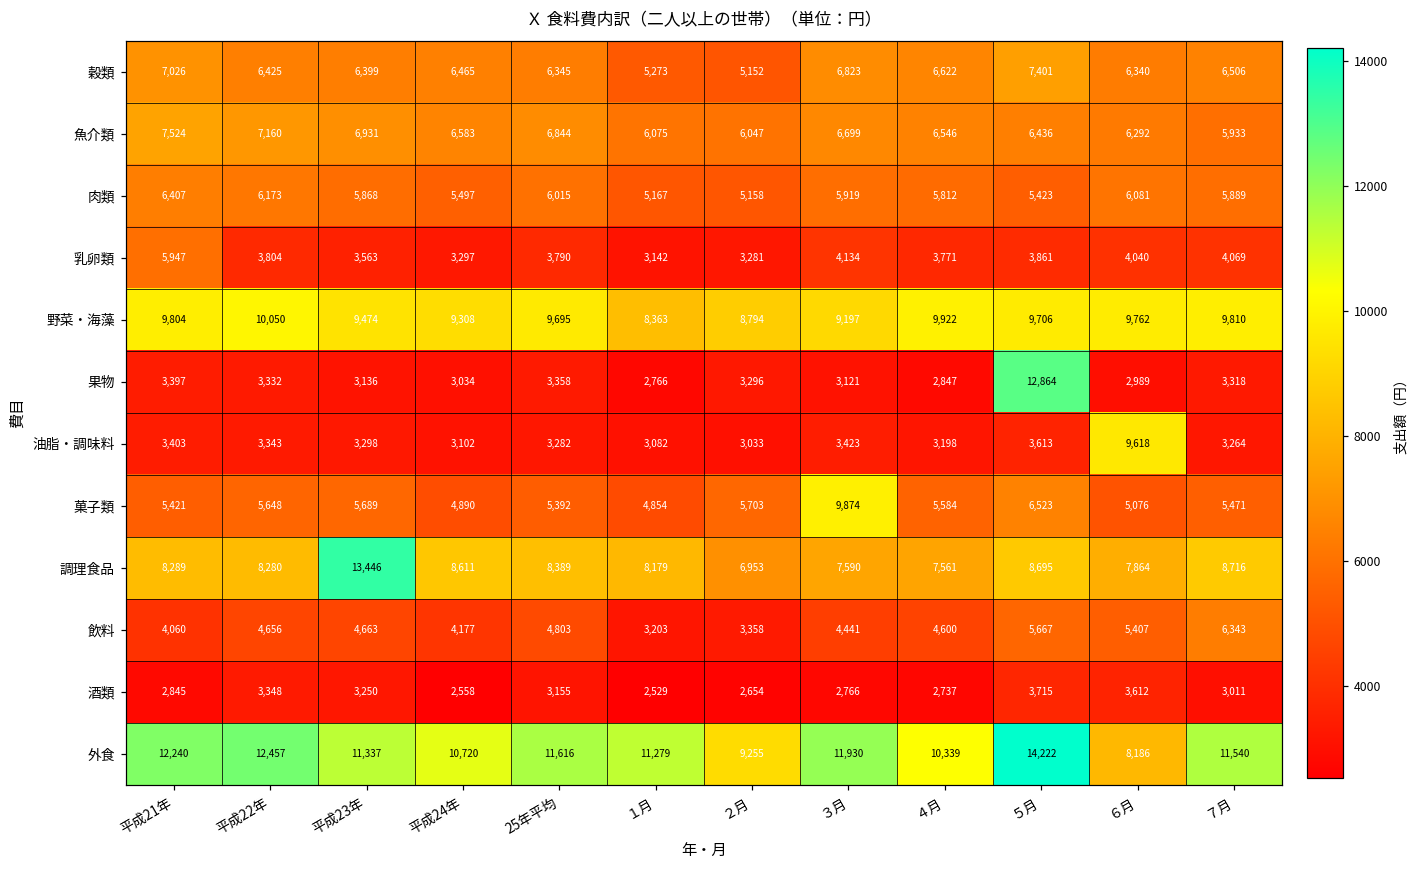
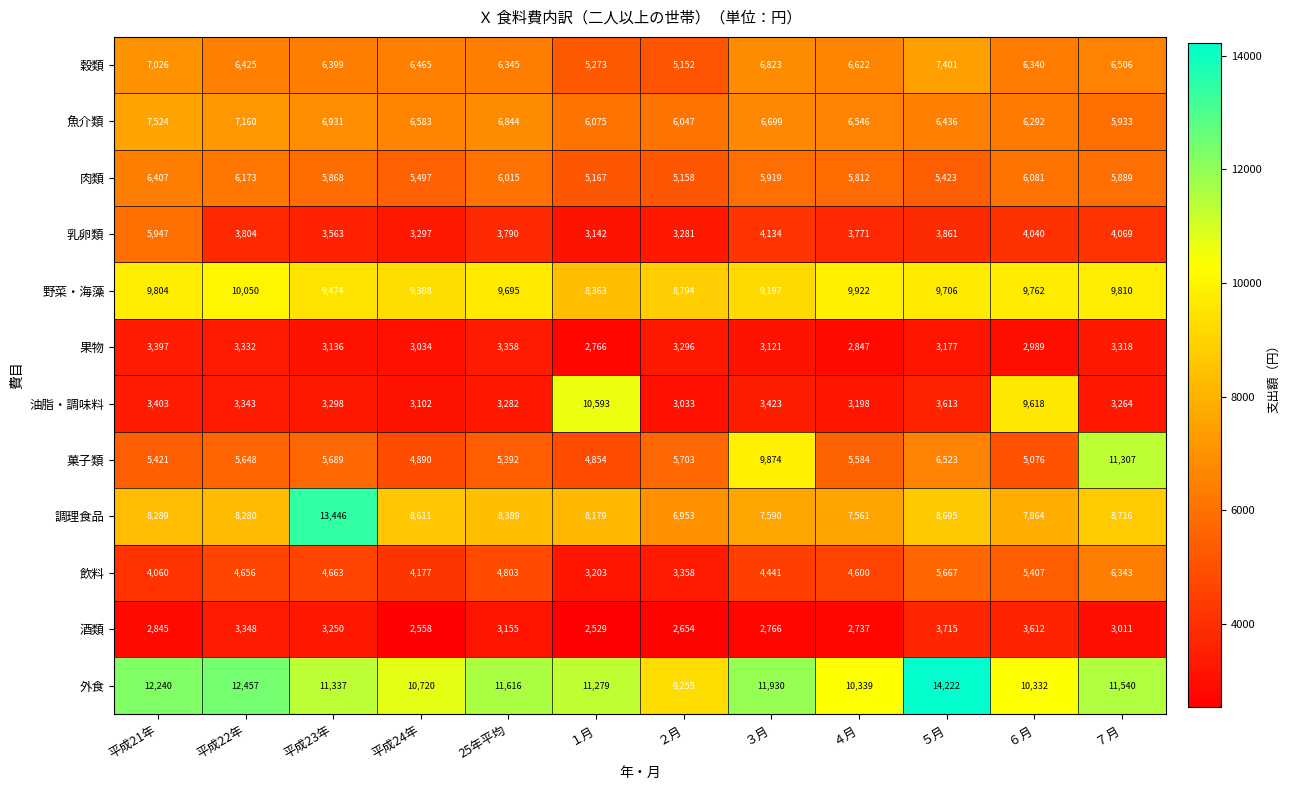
果物, ５月: 12,864 -> 3,177
油脂・調味料, １月: 3,082 -> 10,593
菓子類, ７月: 5,471 -> 11,307
外食, ６月: 8,186 -> 10,332
